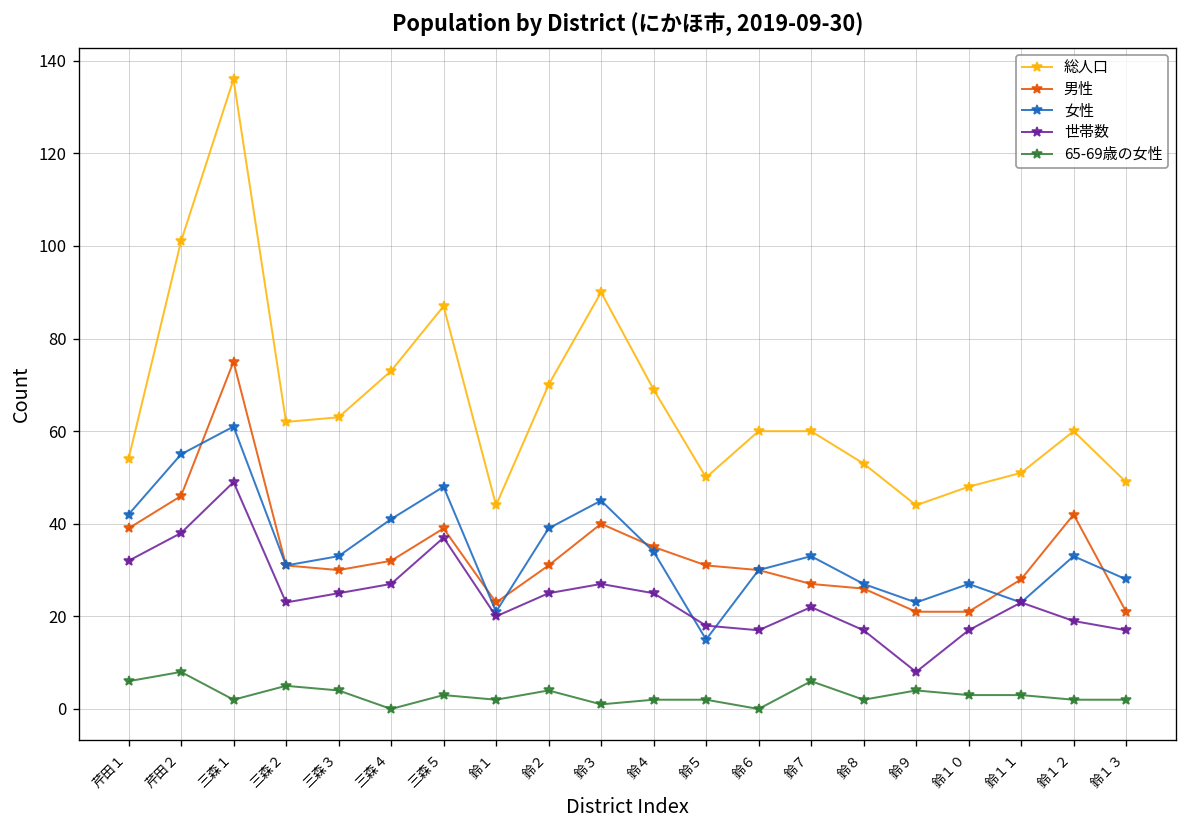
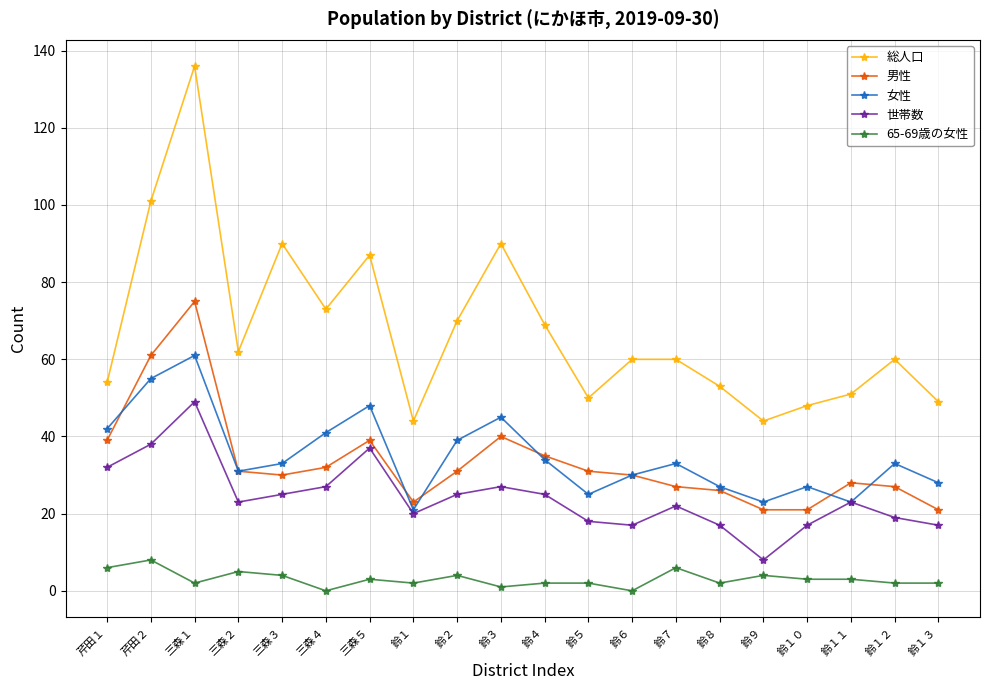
男性, 芹田２: 46 -> 61
総人口, 三森３: 63 -> 90
女性, 鈴５: 15 -> 25
男性, 鈴１２: 42 -> 27
